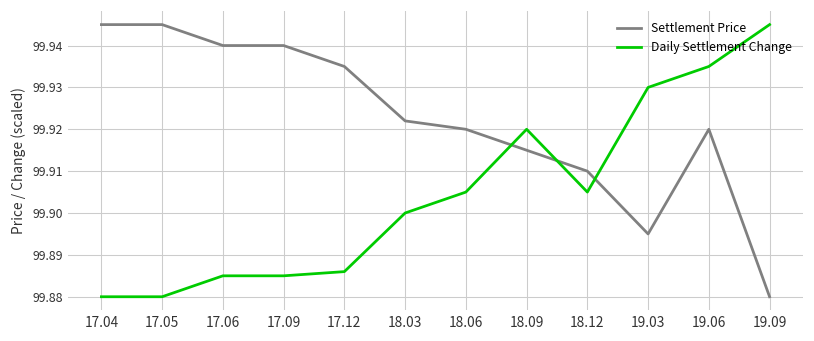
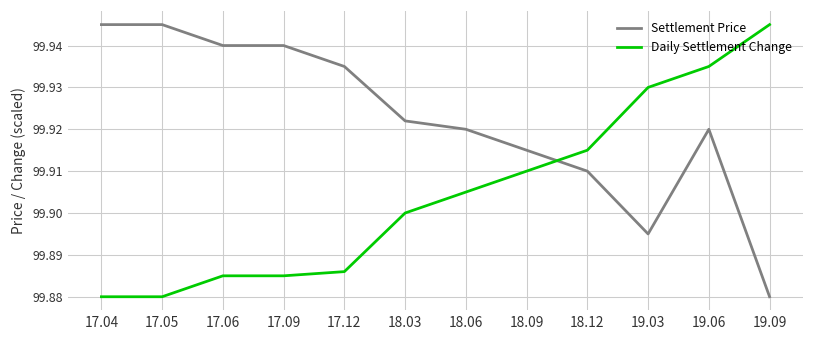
Daily Settlement Change, 18.09: 99.920 -> 99.910
Daily Settlement Change, 18.12: 99.905 -> 99.915
